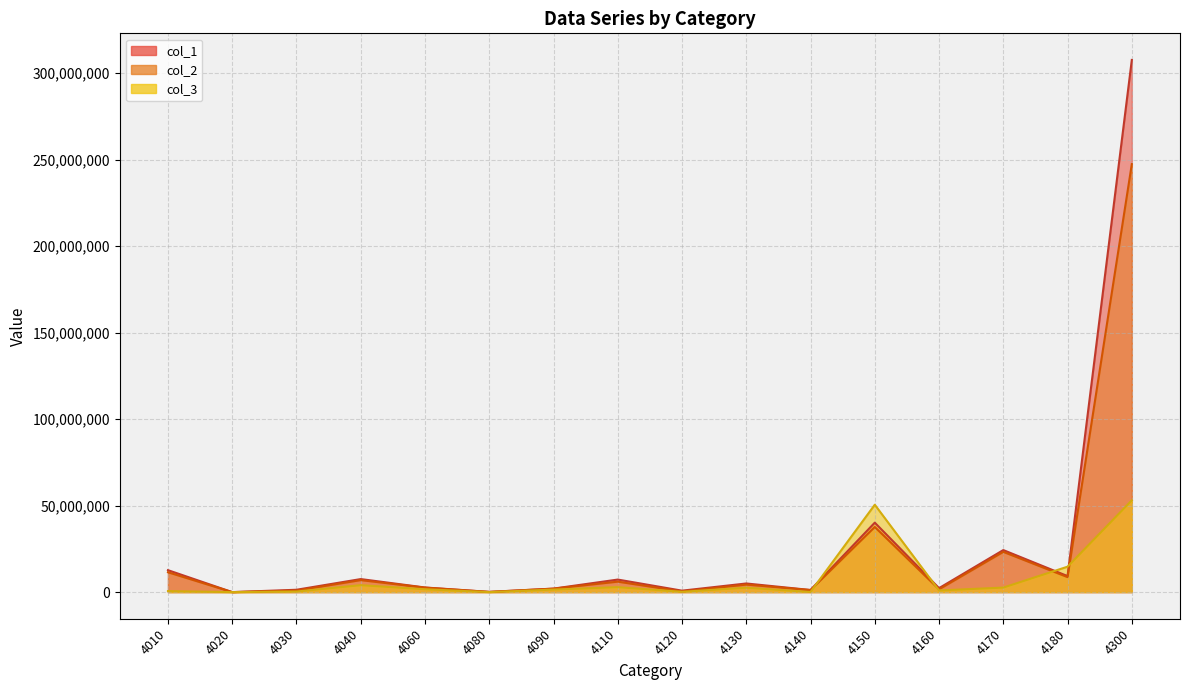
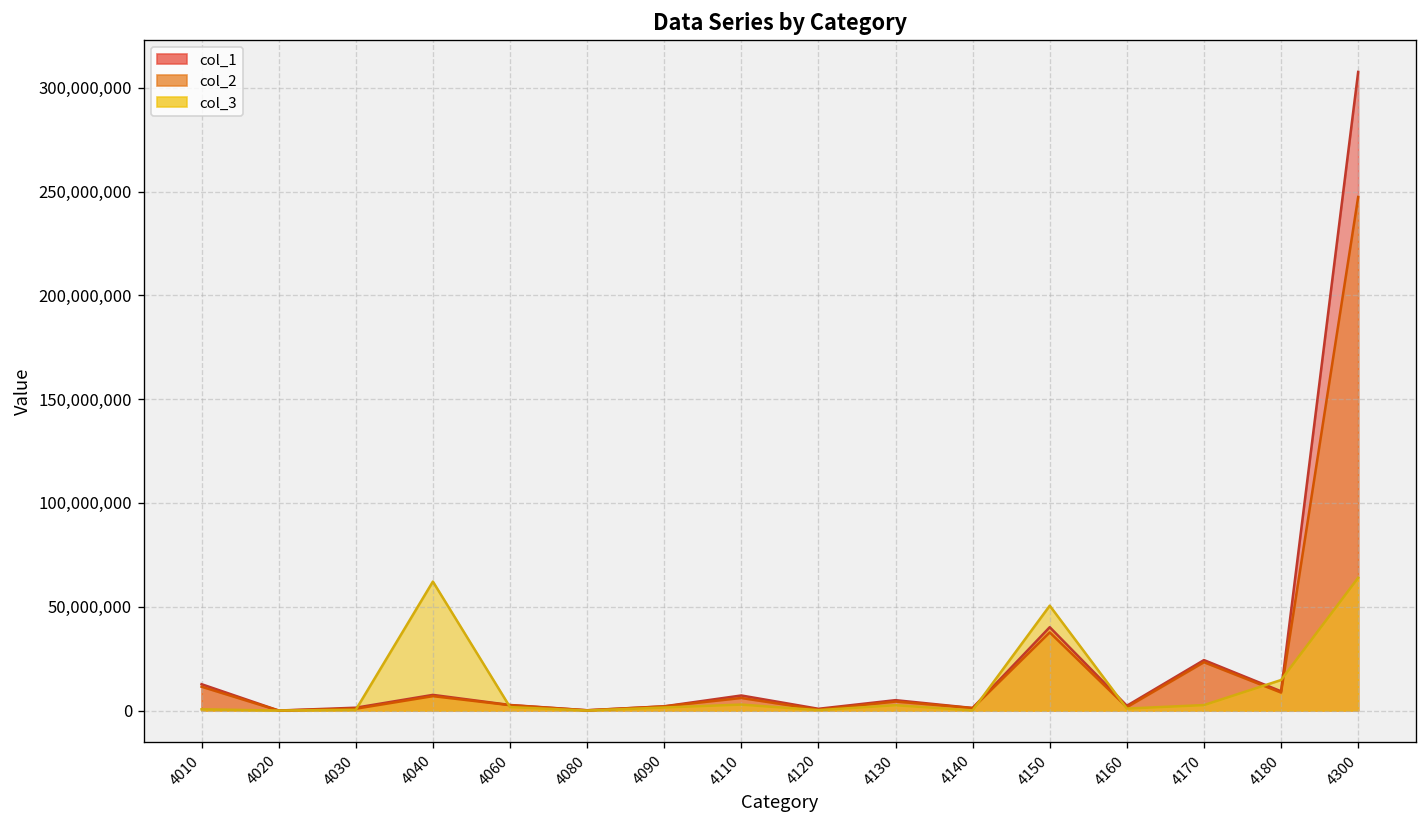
col_3, 4040: 4,000,000 -> 62,000,000
col_3, 4300: 53,000,000 -> 64,000,000
